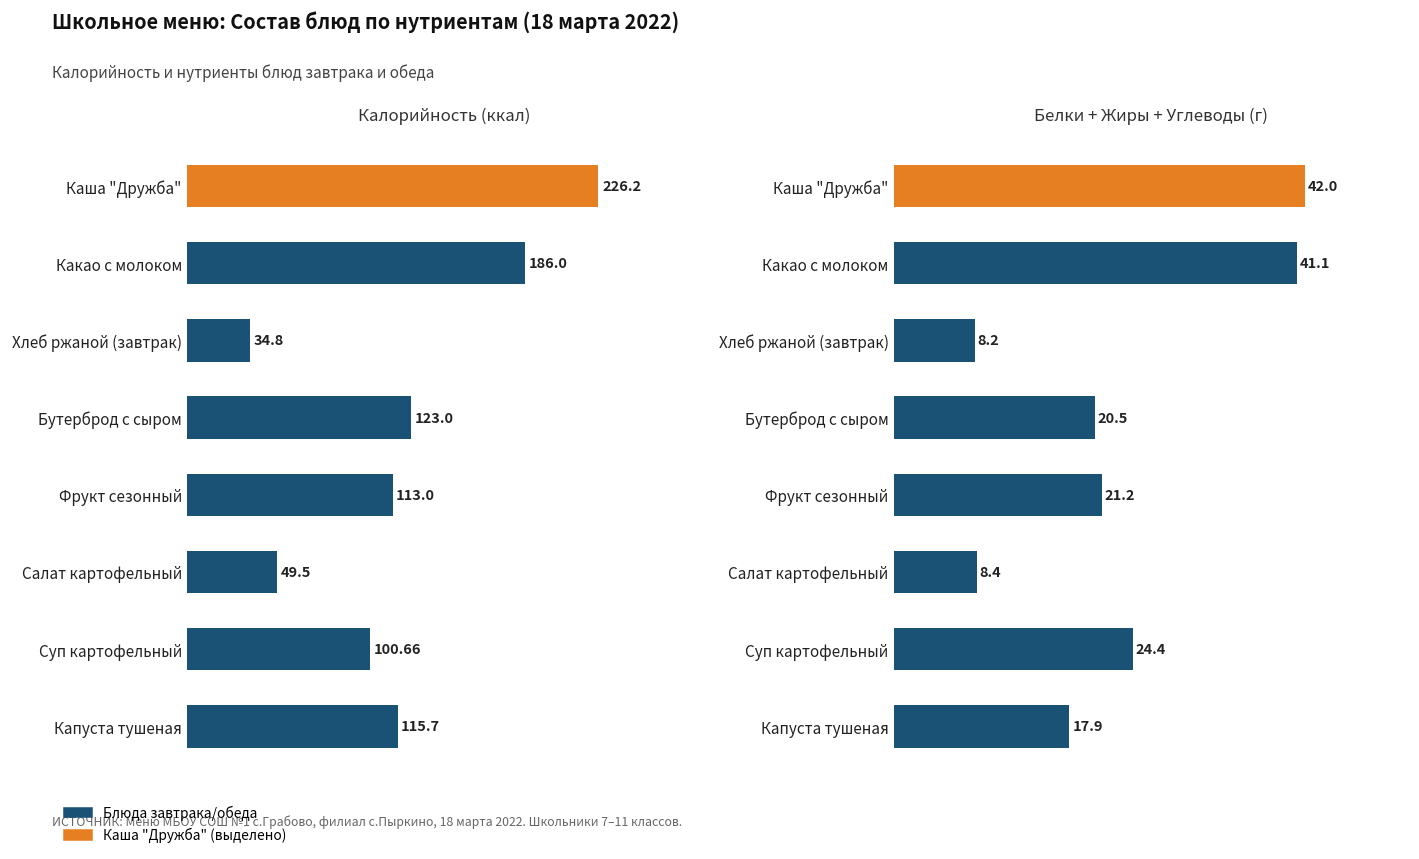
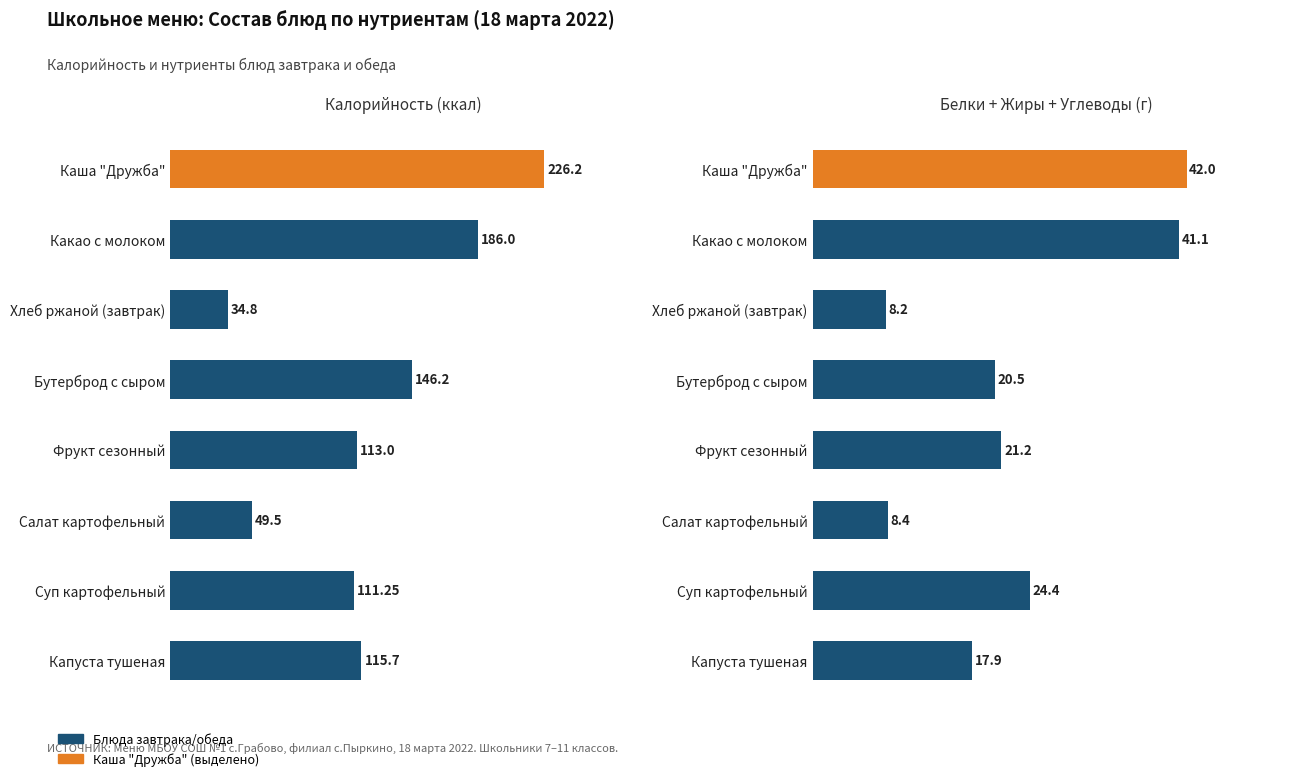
Калорийность (ккал), Бутерброд с сыром: 123.0 -> 146.2
Калорийность (ккал), Суп картофельный: 100.66 -> 111.25
